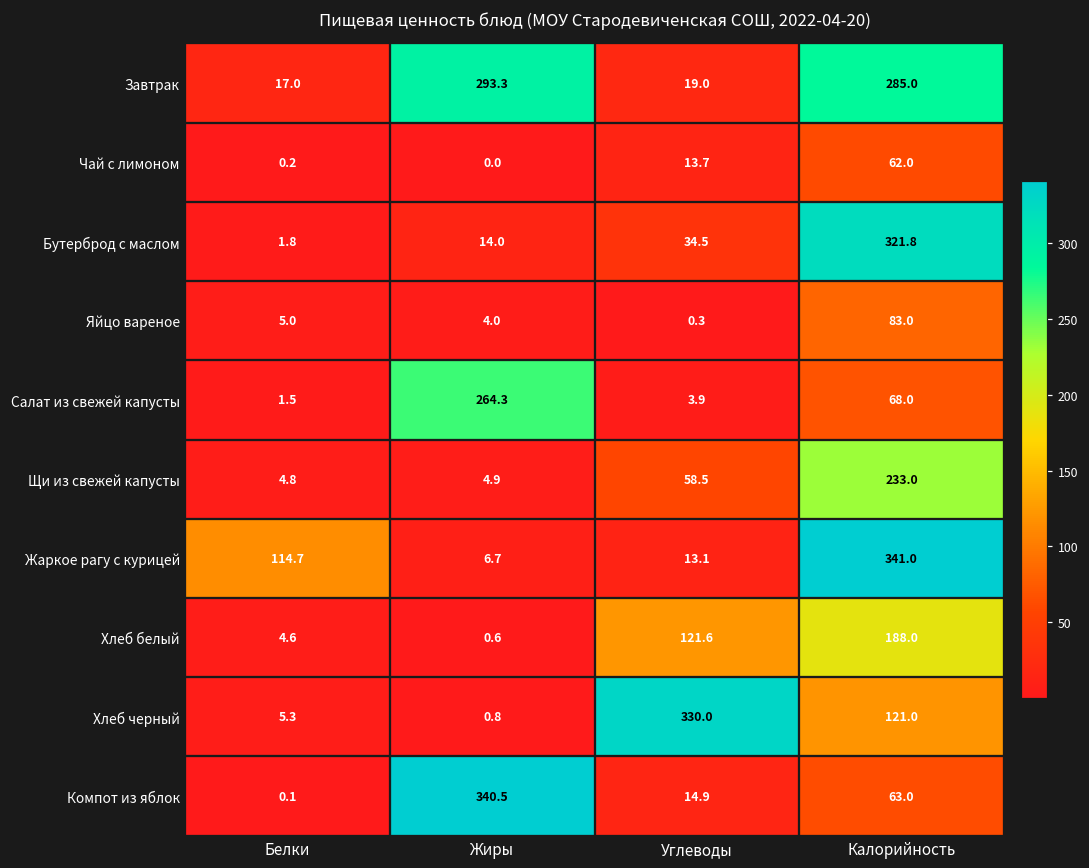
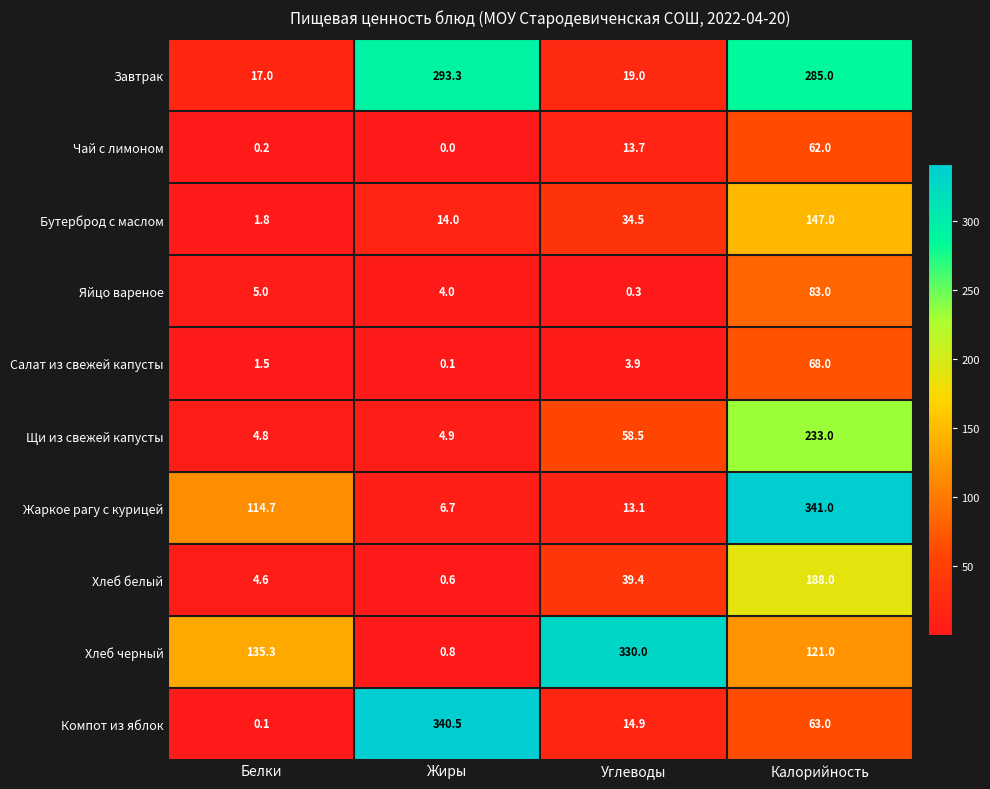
Бутерброд с маслом, Калорийность: 321.8 -> 147.0
Салат из свежей капусты, Жиры: 264.3 -> 0.1
Хлеб белый, Углеводы: 121.6 -> 39.4
Хлеб черный, Белки: 5.3 -> 135.3
